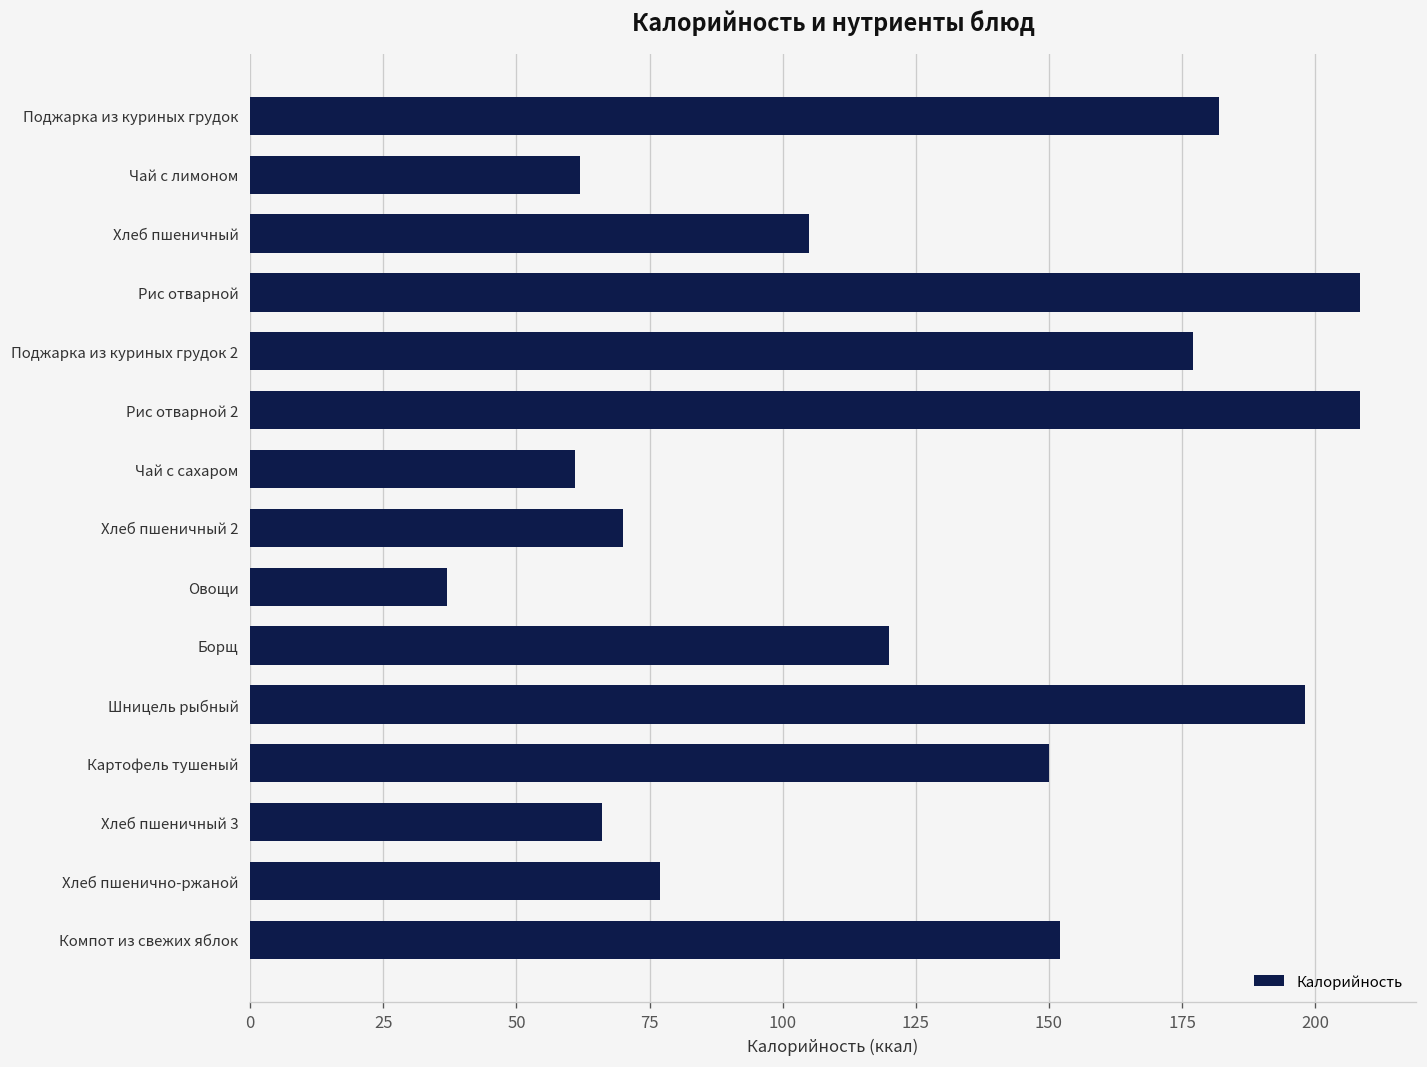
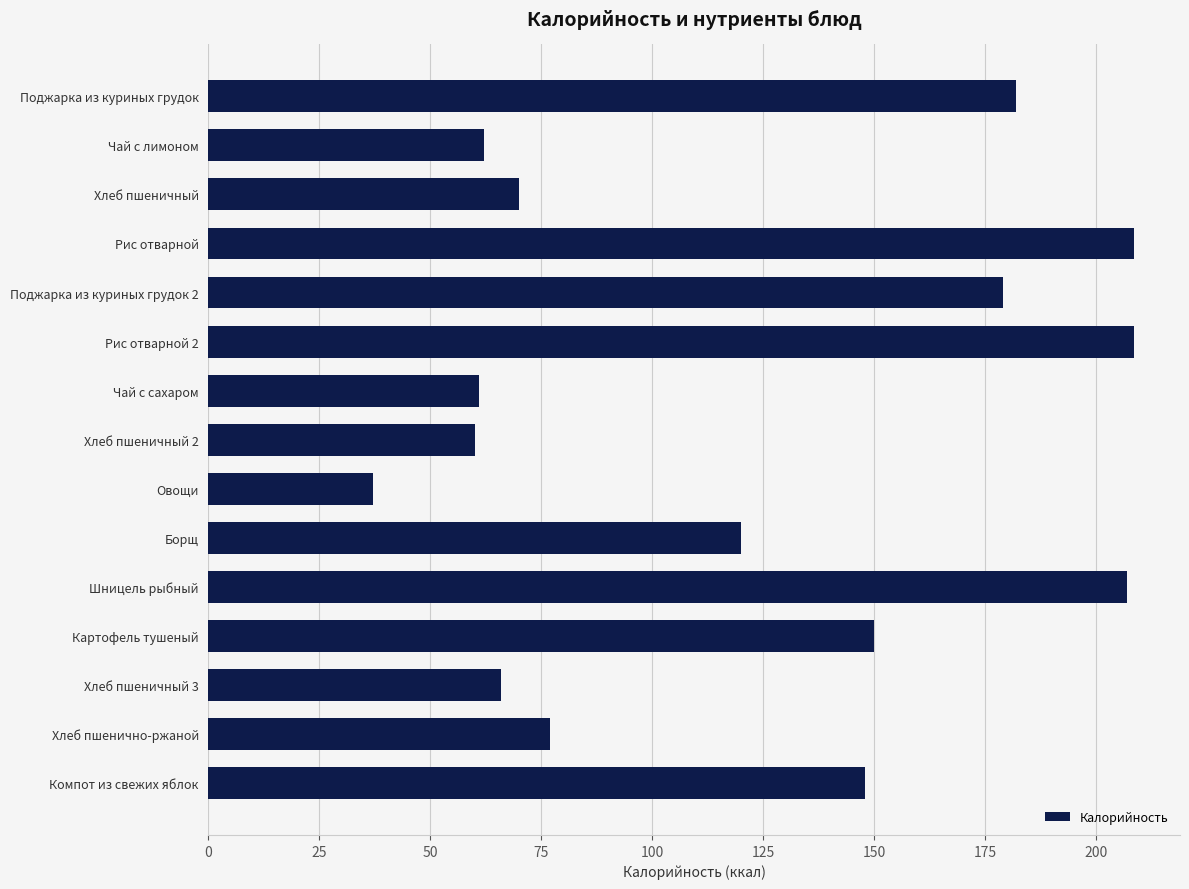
Хлеб пшеничный: 105 -> 70
Поджарка из куриных грудок 2: 177 -> 179
Хлеб пшеничный 2: 70 -> 60
Шницель рыбный: 198 -> 207
Компот из свежих яблок: 152 -> 148
